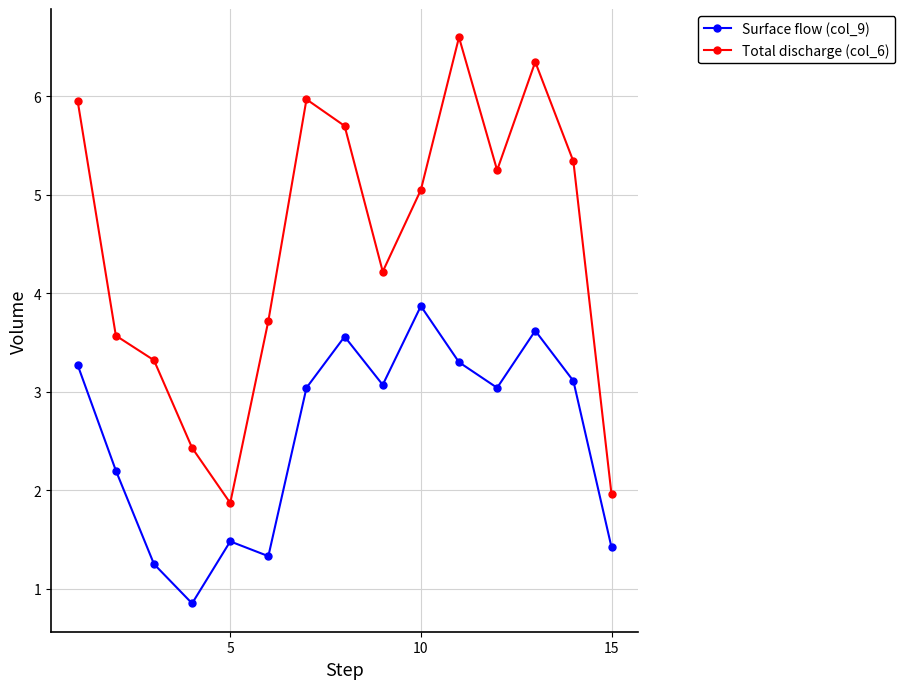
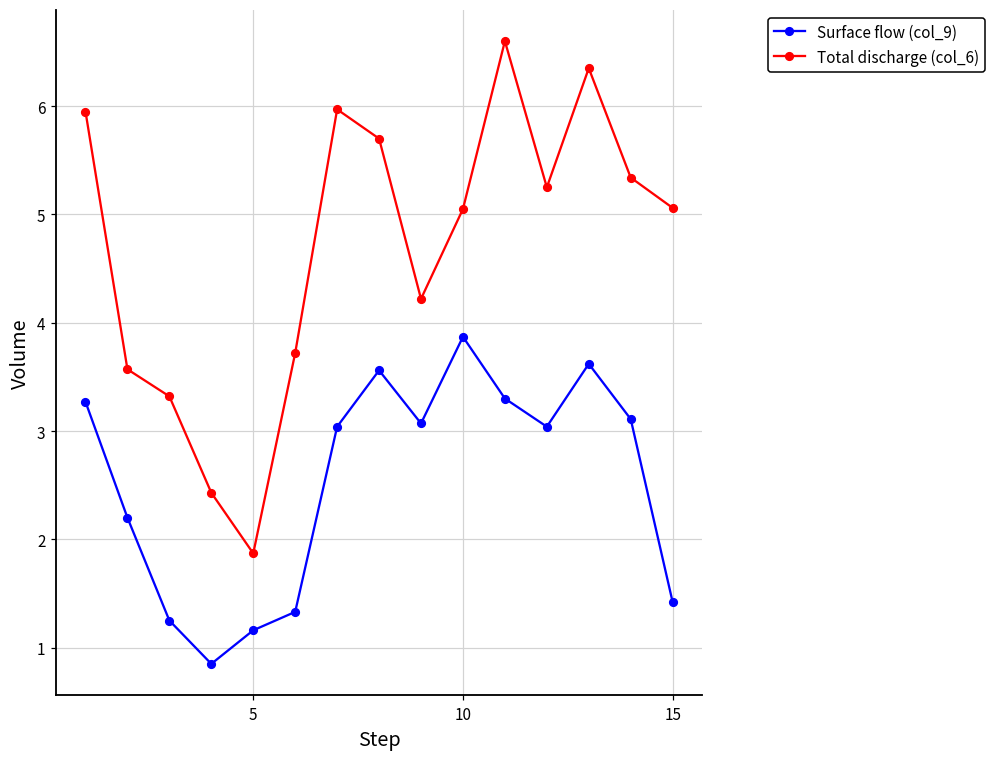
Surface flow (col_9), 5: 1.5 -> 1.2
Total discharge (col_6), 15: 2.0 -> 5.1
